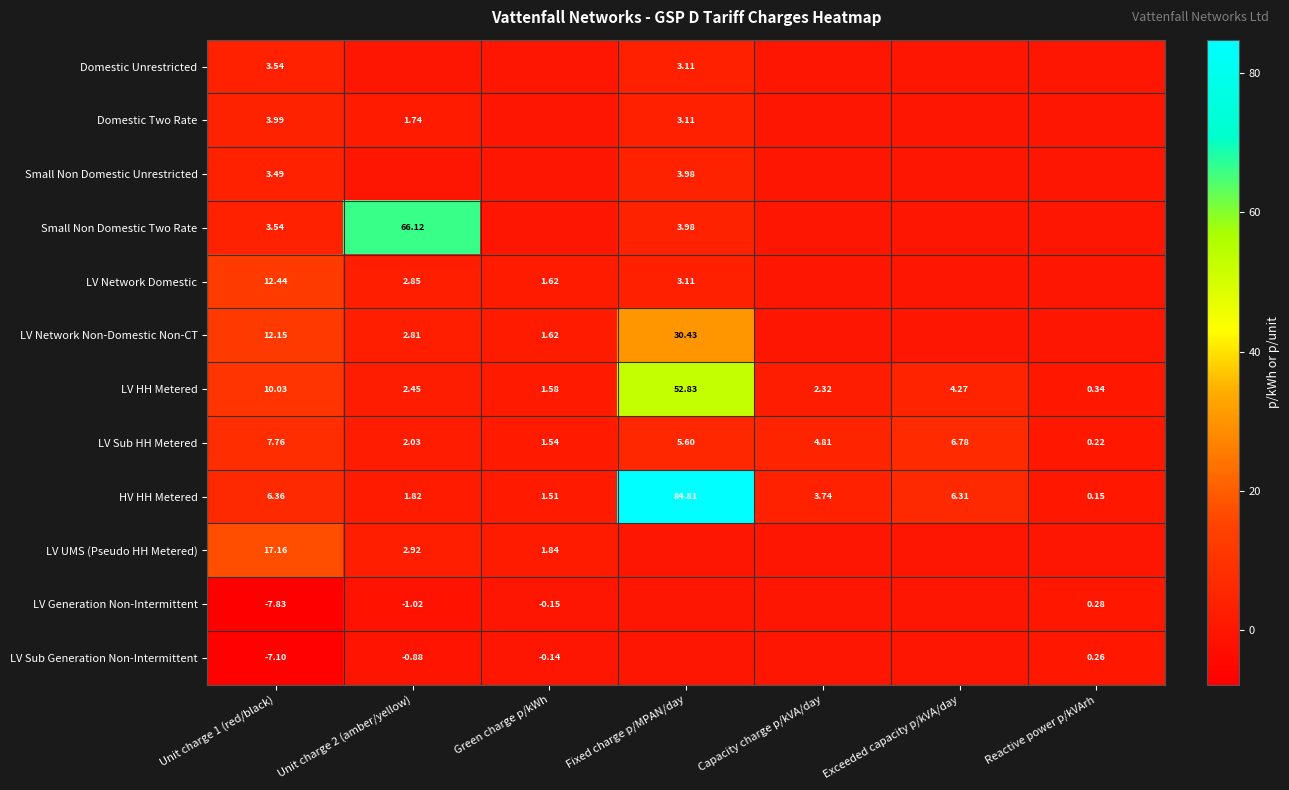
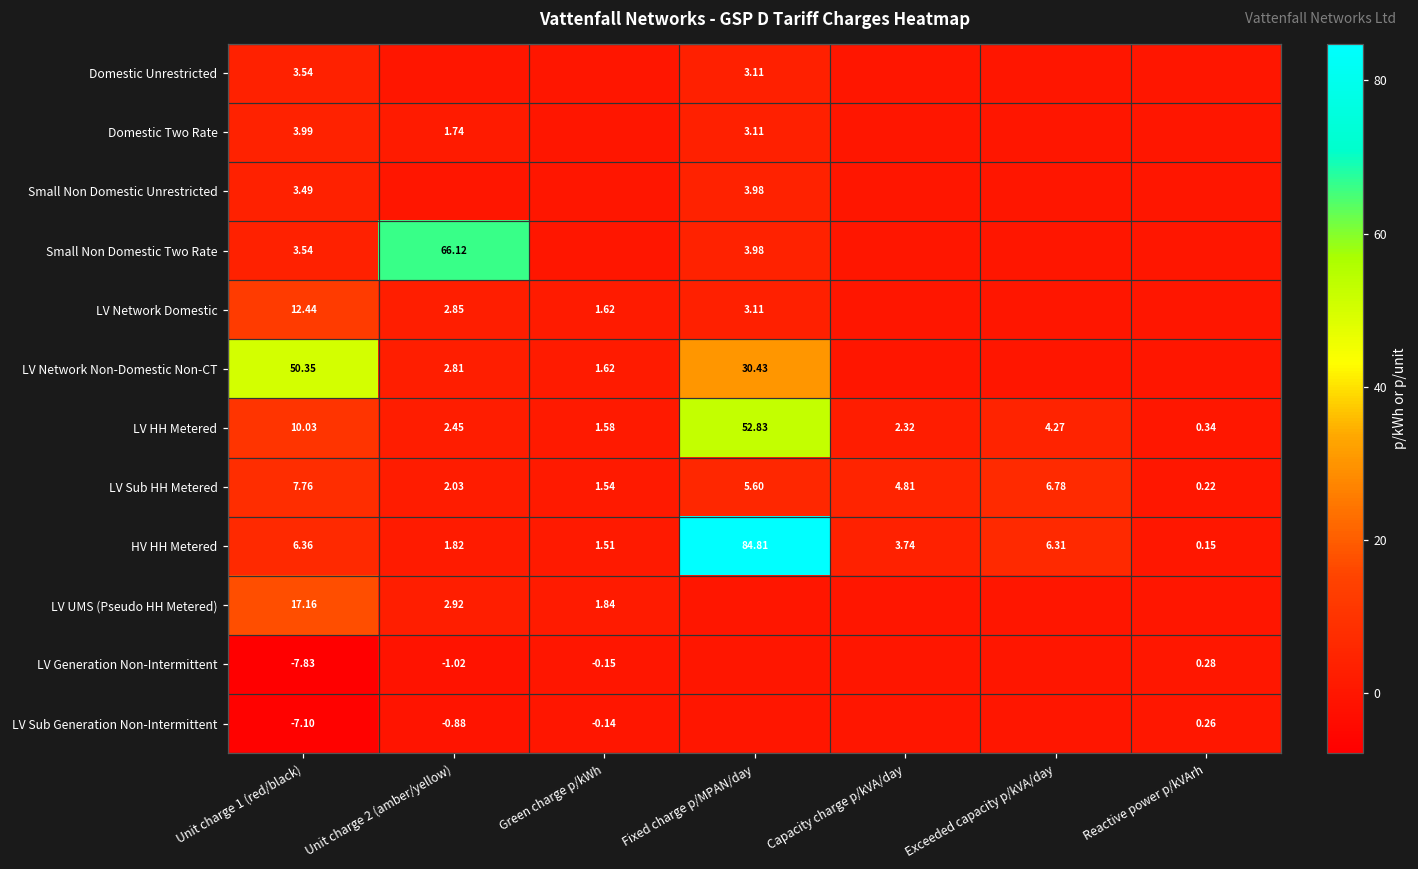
LV Network Non-Domestic Non-CT, Unit charge 1 (red/black): 12.15 -> 50.35
